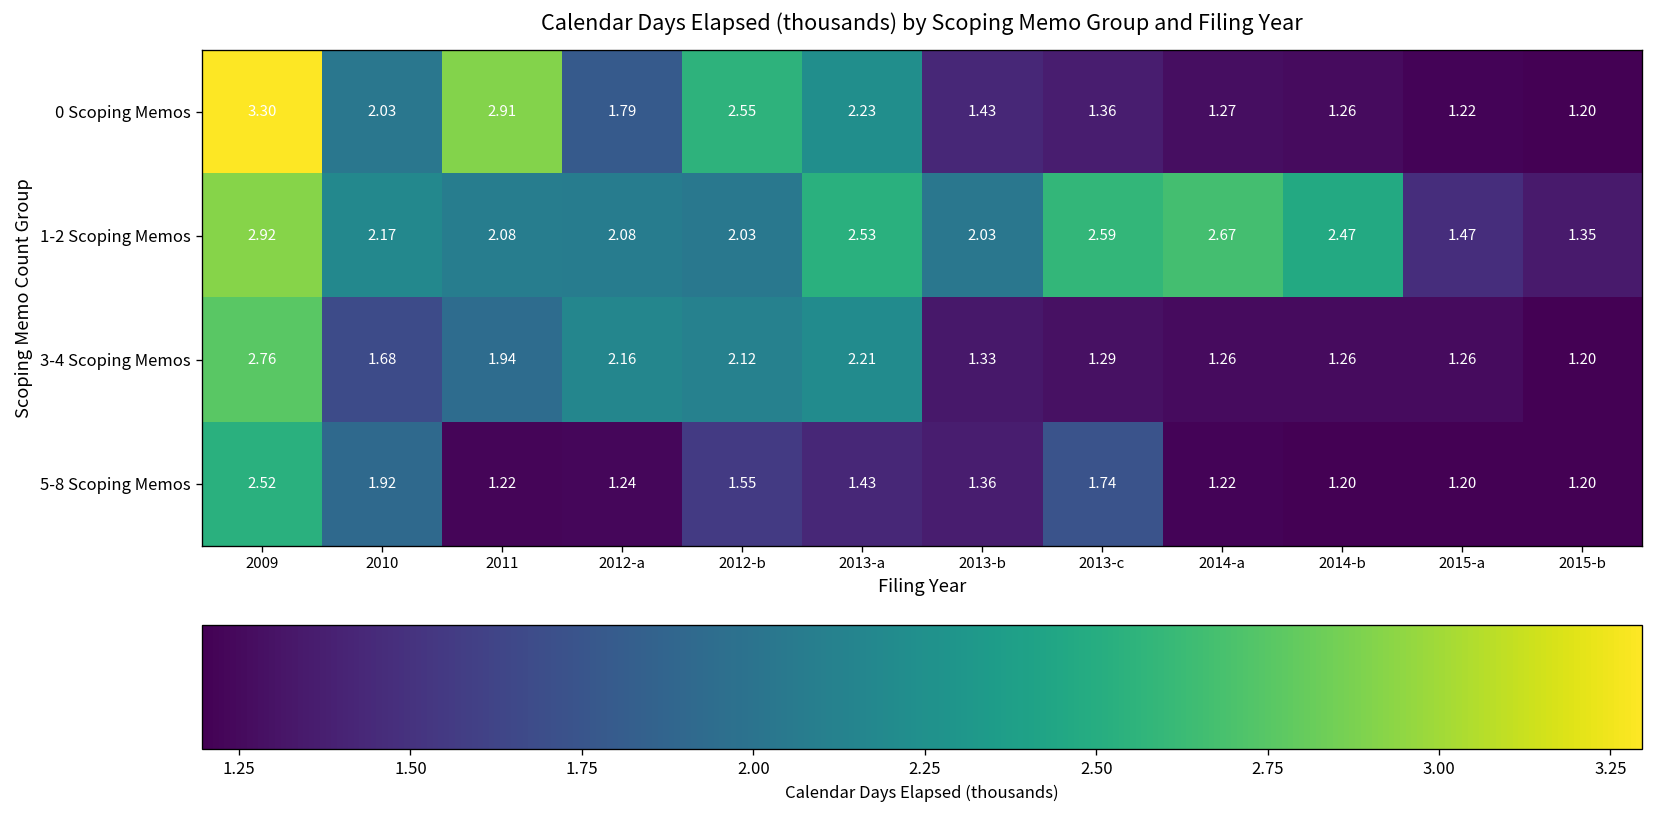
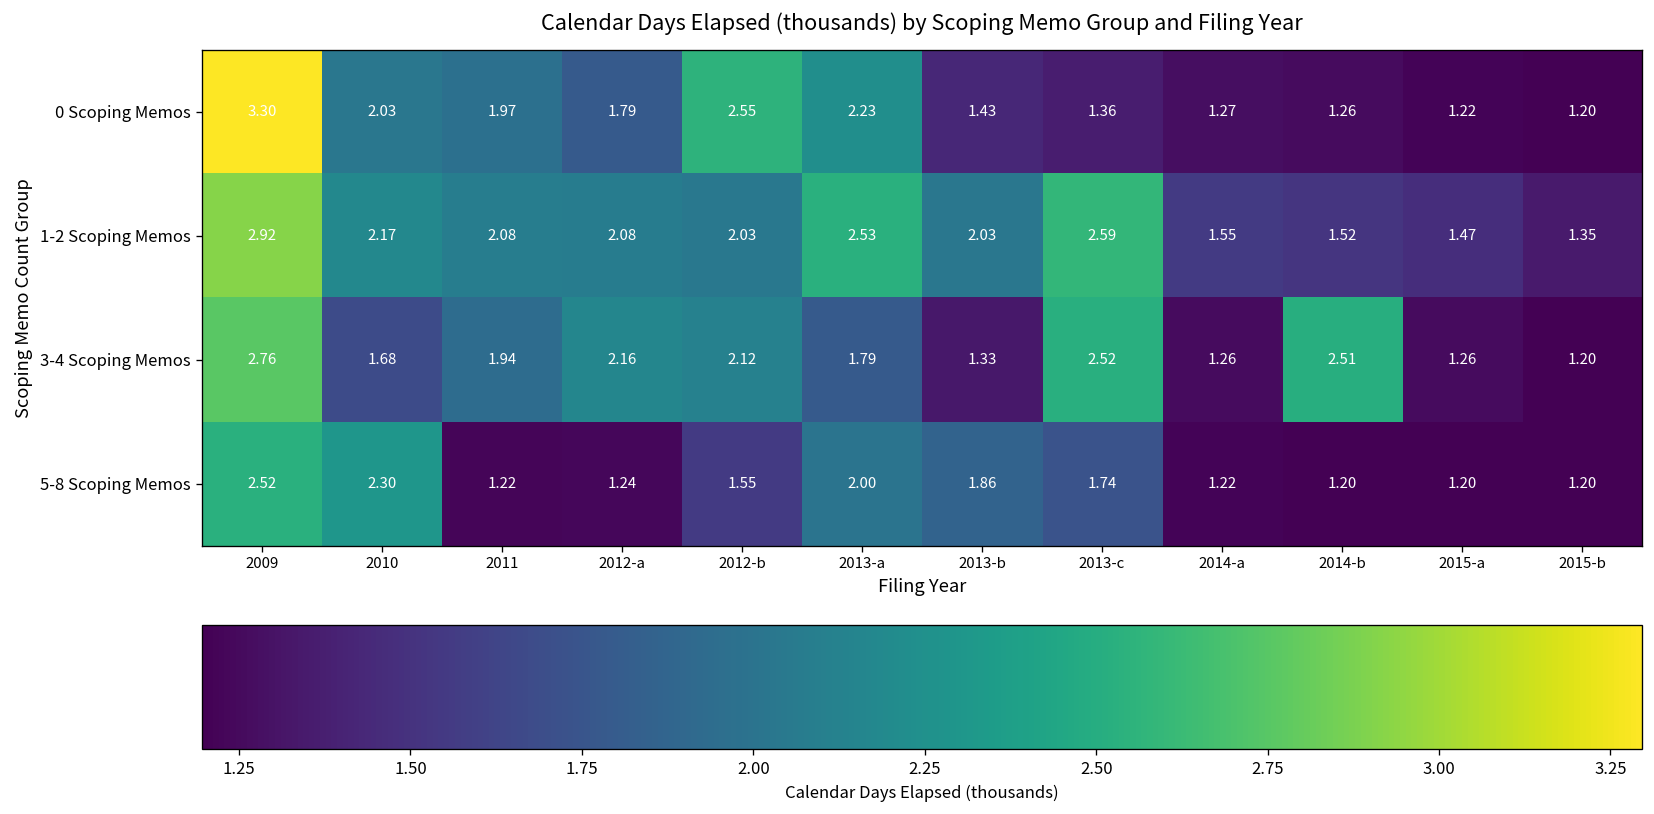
0 Scoping Memos, 2011: 2.91 -> 1.97
1-2 Scoping Memos, 2014-a: 2.67 -> 1.55
1-2 Scoping Memos, 2014-b: 2.47 -> 1.52
3-4 Scoping Memos, 2013-a: 2.21 -> 1.79
3-4 Scoping Memos, 2013-c: 1.29 -> 2.52
3-4 Scoping Memos, 2014-b: 1.26 -> 2.51
5-8 Scoping Memos, 2010: 1.92 -> 2.30
5-8 Scoping Memos, 2013-a: 1.43 -> 2.00
5-8 Scoping Memos, 2013-b: 1.36 -> 1.86
